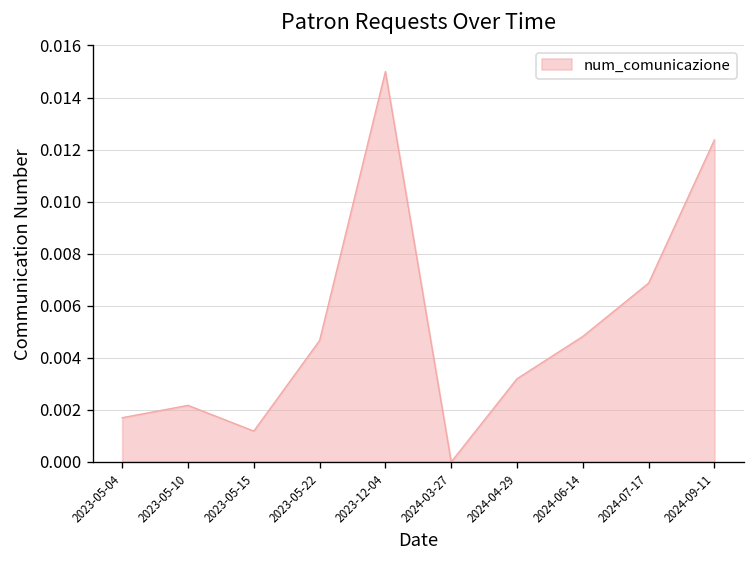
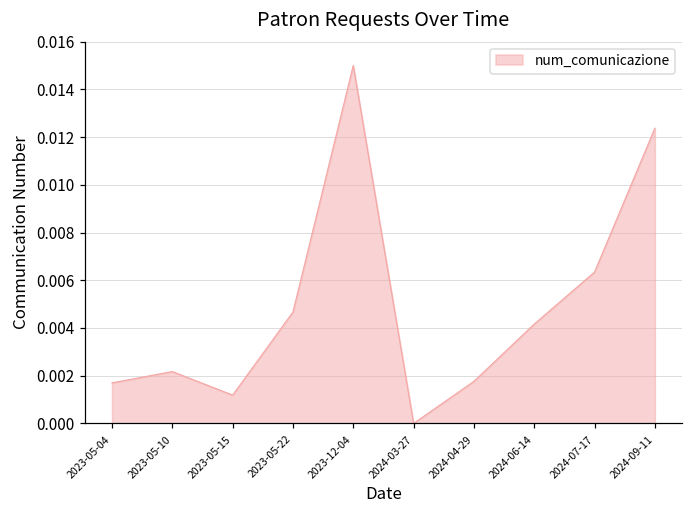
2024-04-29: 0.0032 -> 0.0018
2024-06-14: 0.0048 -> 0.0042
2024-07-17: 0.0069 -> 0.0063
